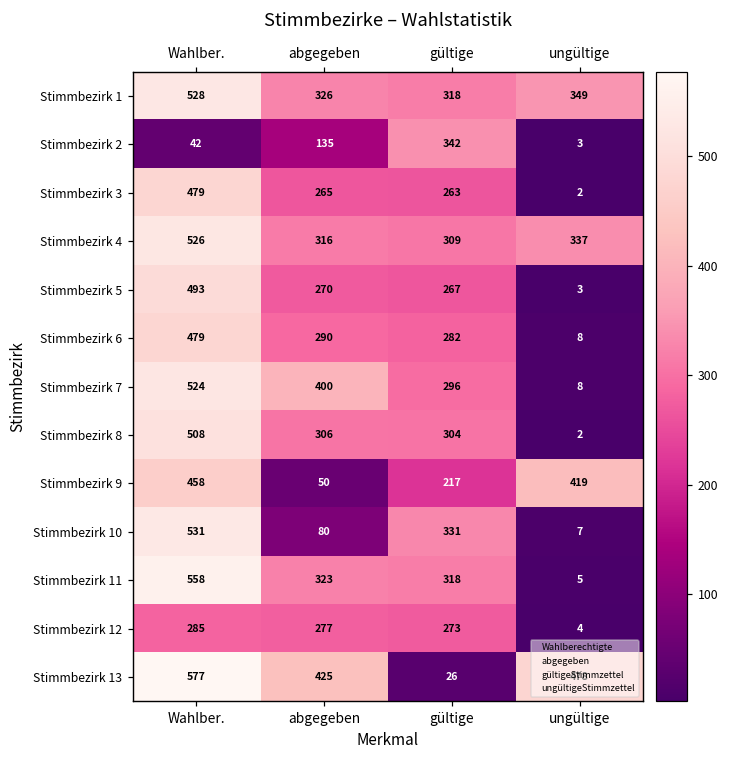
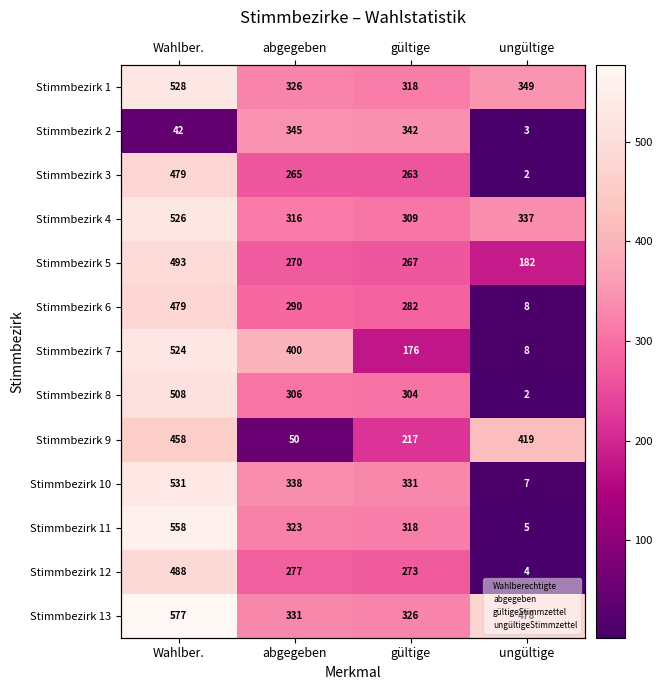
Stimmbezirk 2, abgegeben: 135 -> 345
Stimmbezirk 5, ungültige: 3 -> 182
Stimmbezirk 7, gültige: 296 -> 176
Stimmbezirk 10, abgegeben: 80 -> 338
Stimmbezirk 12, Wahlber.: 285 -> 488
Stimmbezirk 13, abgegeben: 425 -> 331
Stimmbezirk 13, gültige: 26 -> 326
